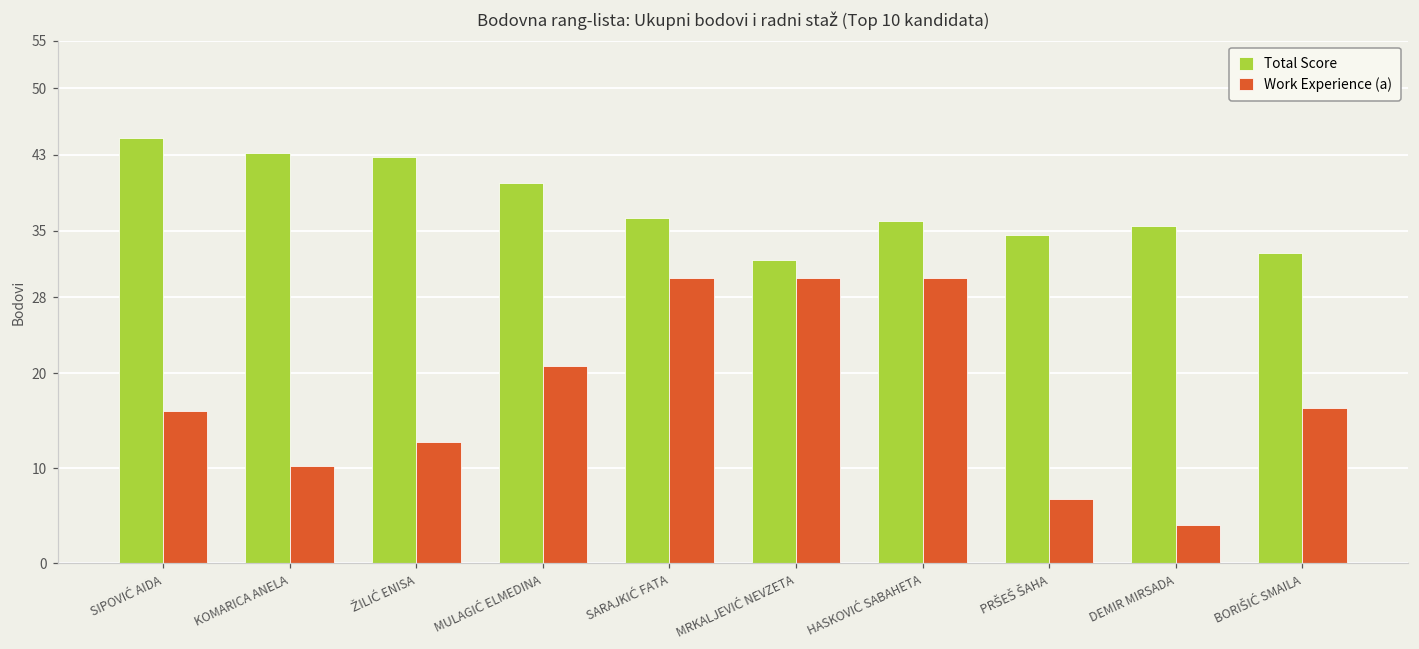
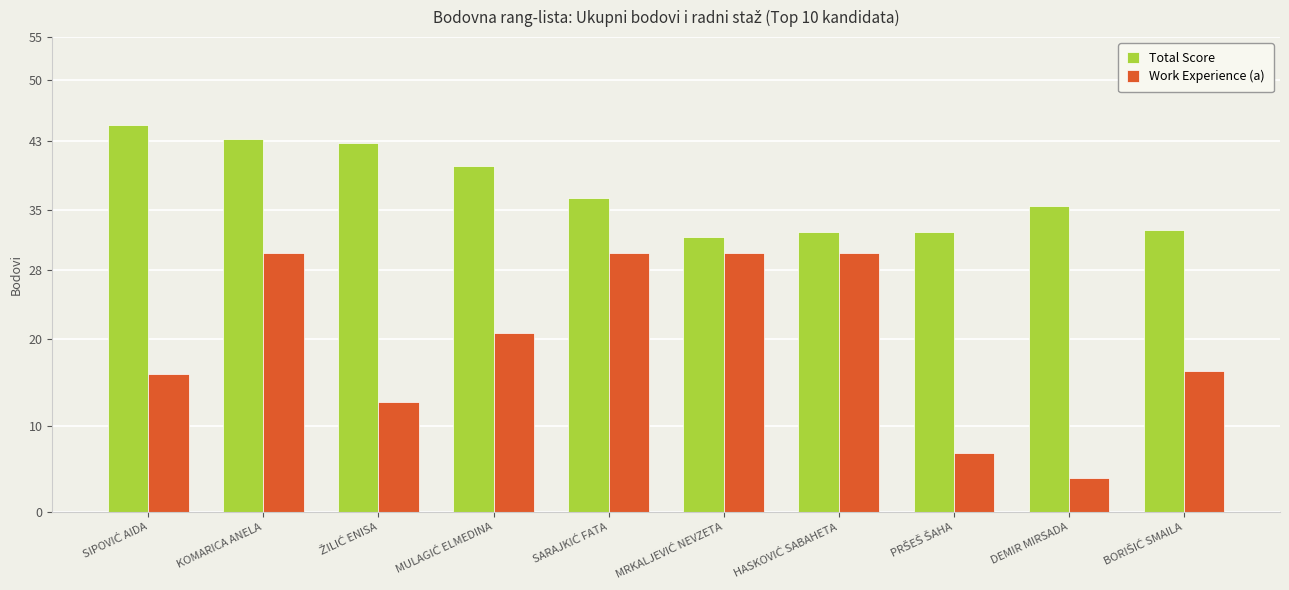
Work Experience (a), KOMARICA ANELA: 10 -> 30
Total Score, HASKOVIĆ SABAHETA: 36 -> 32
Total Score, PRŠEŠ ŠAHA: 35 -> 32
